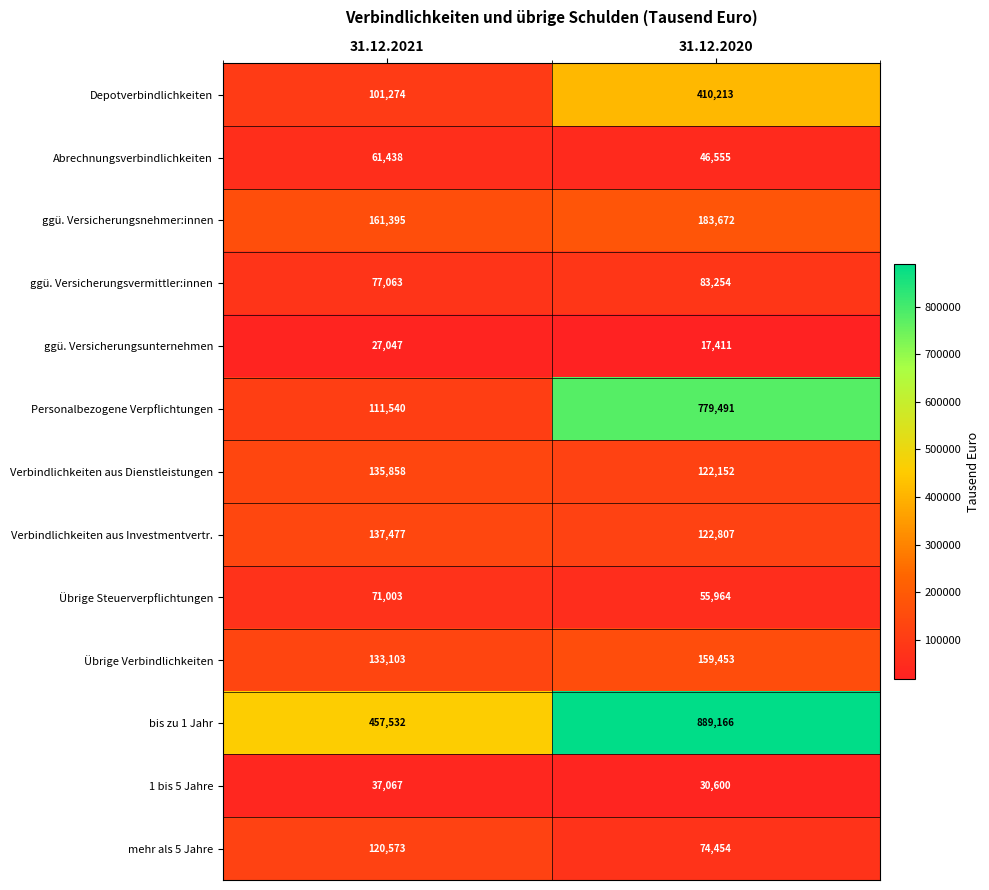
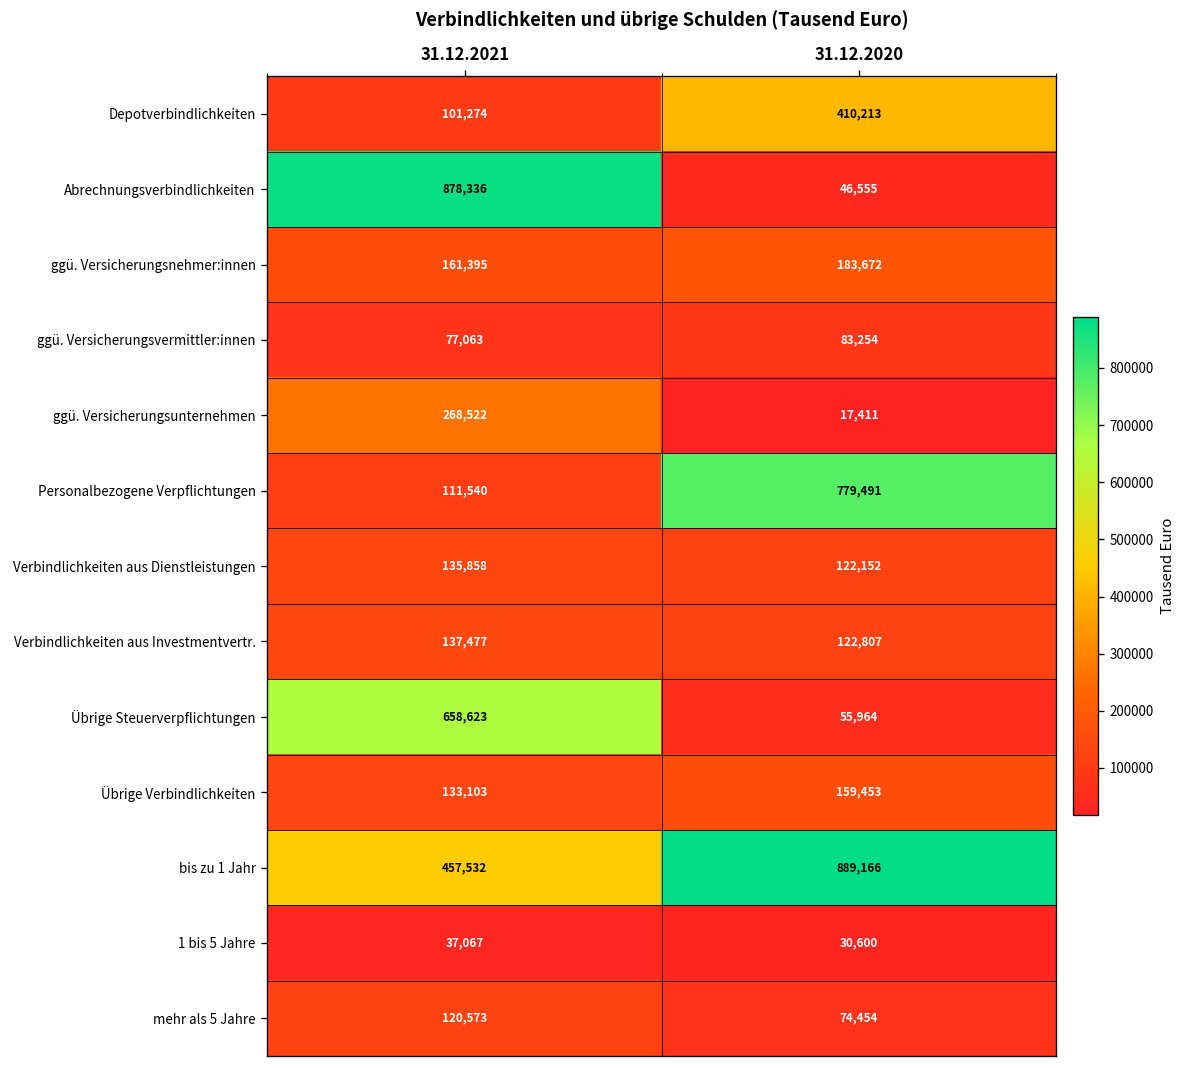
Abrechnungsverbindlichkeiten, 31.12.2021: 61,438 -> 878,336
ggü. Versicherungsunternehmen, 31.12.2021: 27,047 -> 268,522
Übrige Steuerverpflichtungen, 31.12.2021: 71,003 -> 658,623
